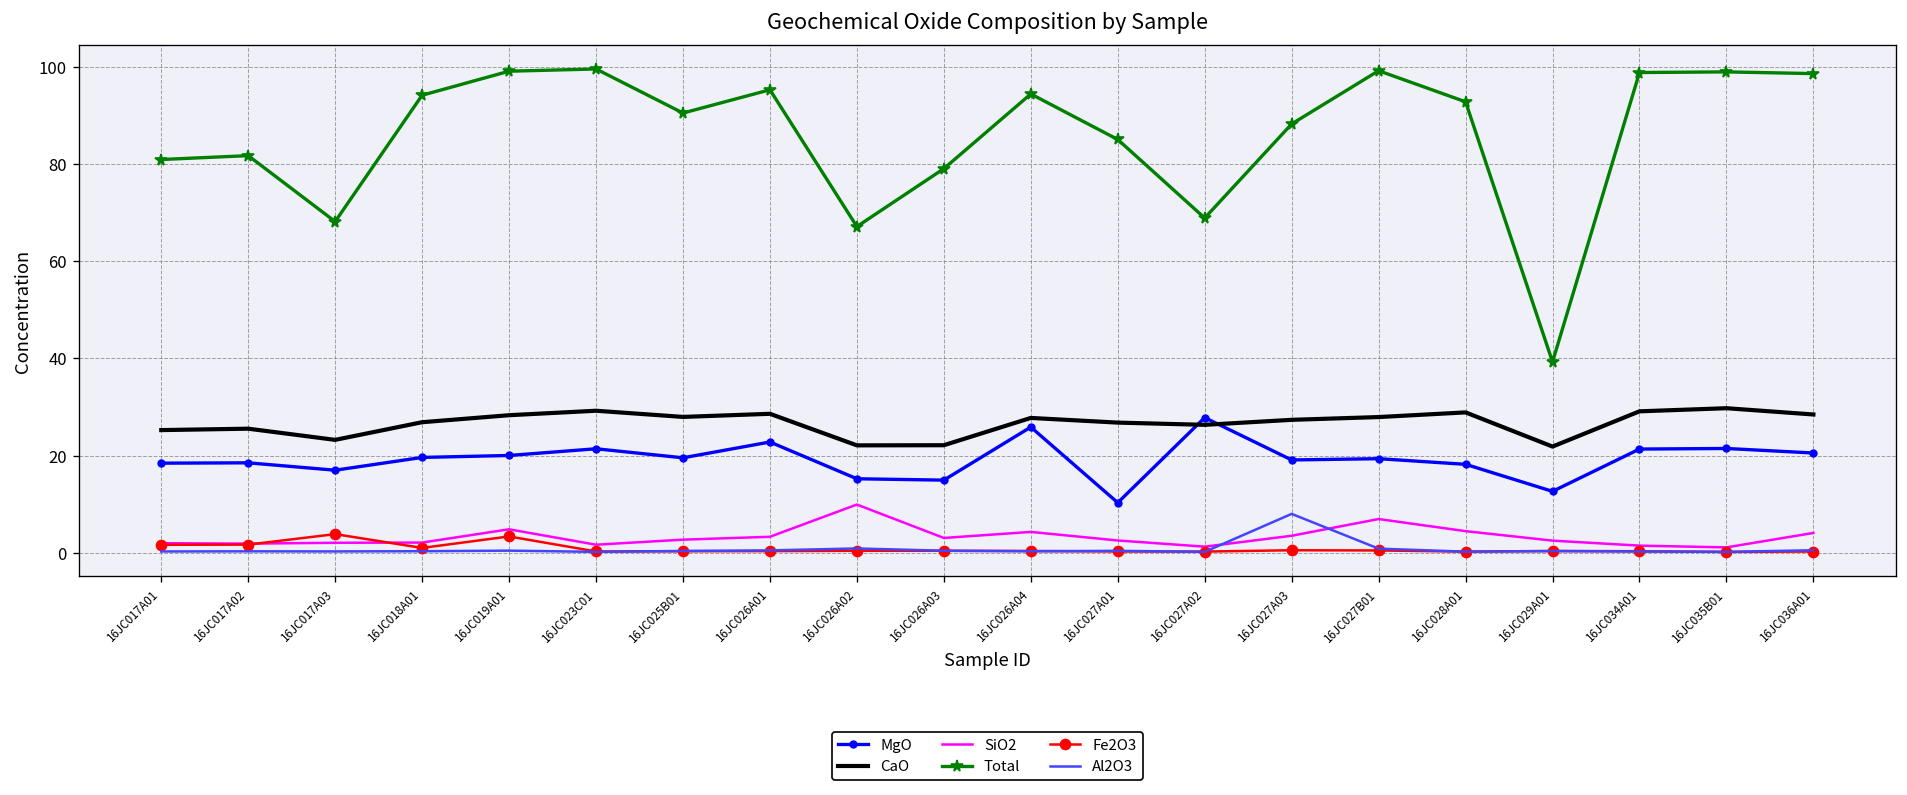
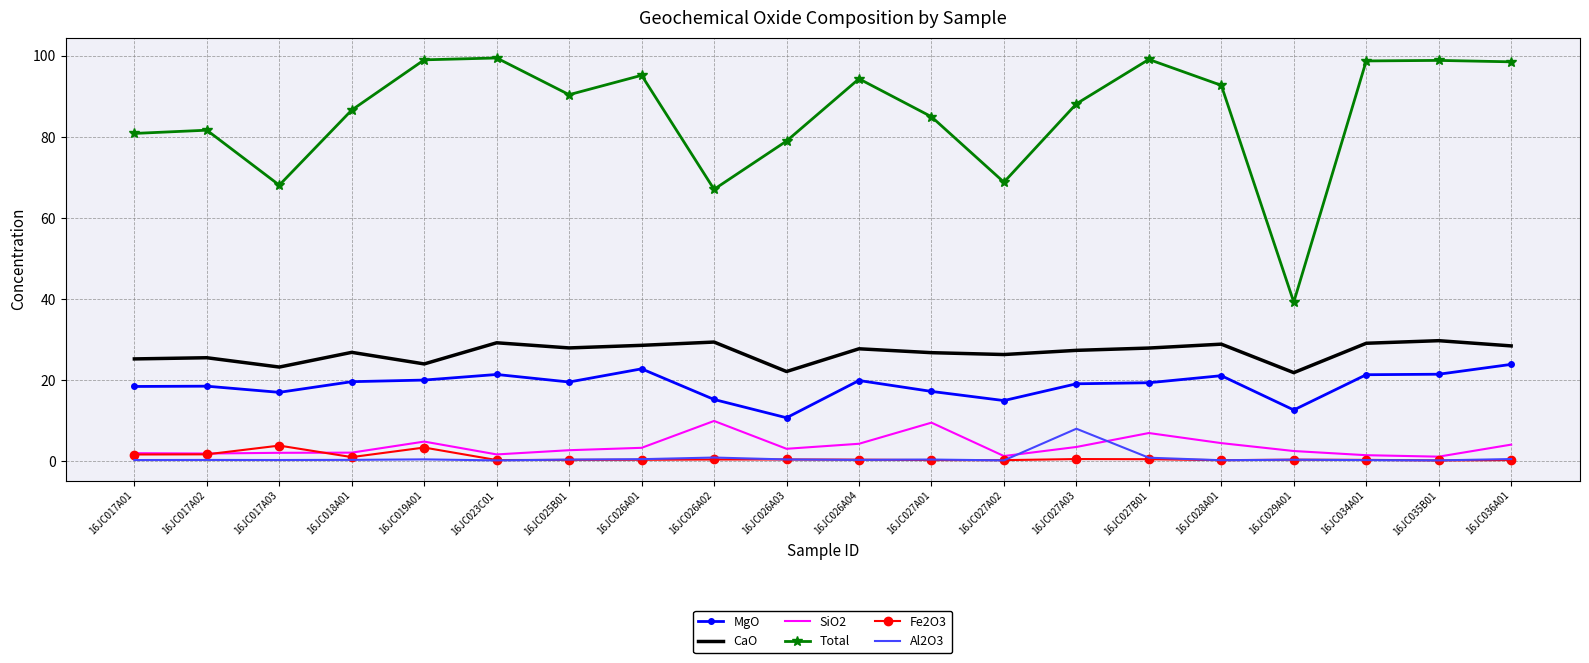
Total, 16JC018A01: 94 -> 87
CaO, 16JC019A01: 28 -> 24
CaO, 16JC026A02: 22 -> 29
MgO, 16JC026A03: 15 -> 11
MgO, 16JC026A04: 26 -> 20
MgO, 16JC027A01: 10 -> 17
SiO2, 16JC027A01: 3 -> 10
MgO, 16JC027A02: 28 -> 15
MgO, 16JC028A01: 18 -> 21
MgO, 16JC036A01: 21 -> 24
